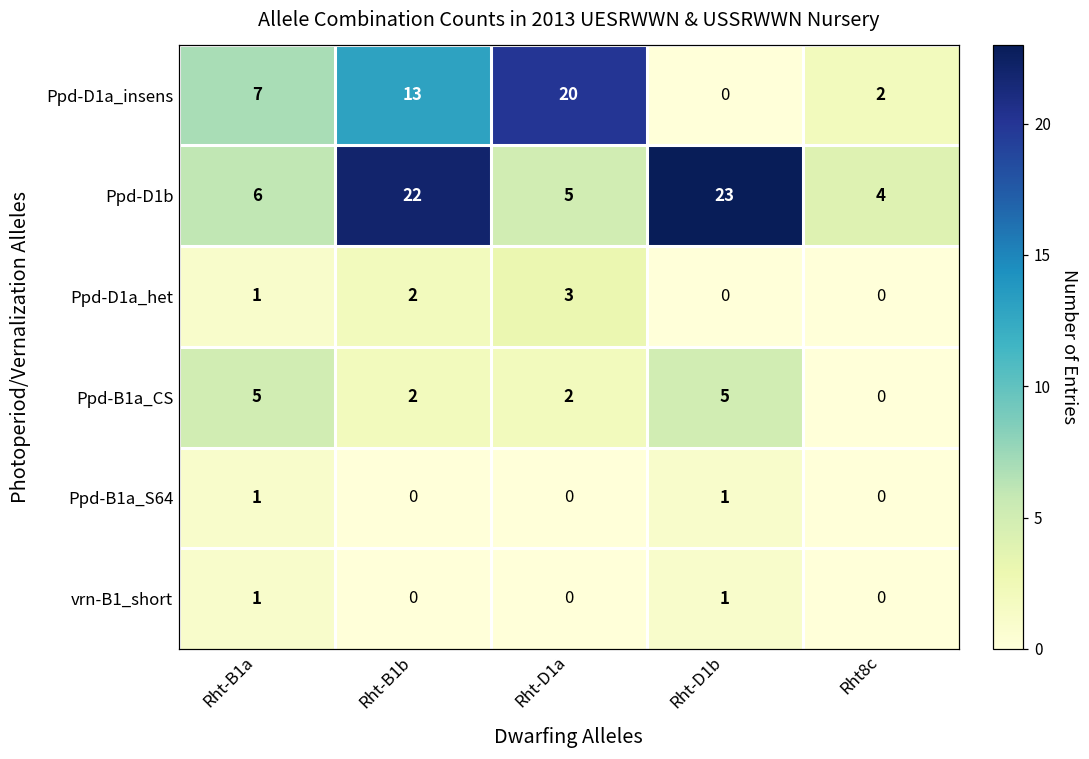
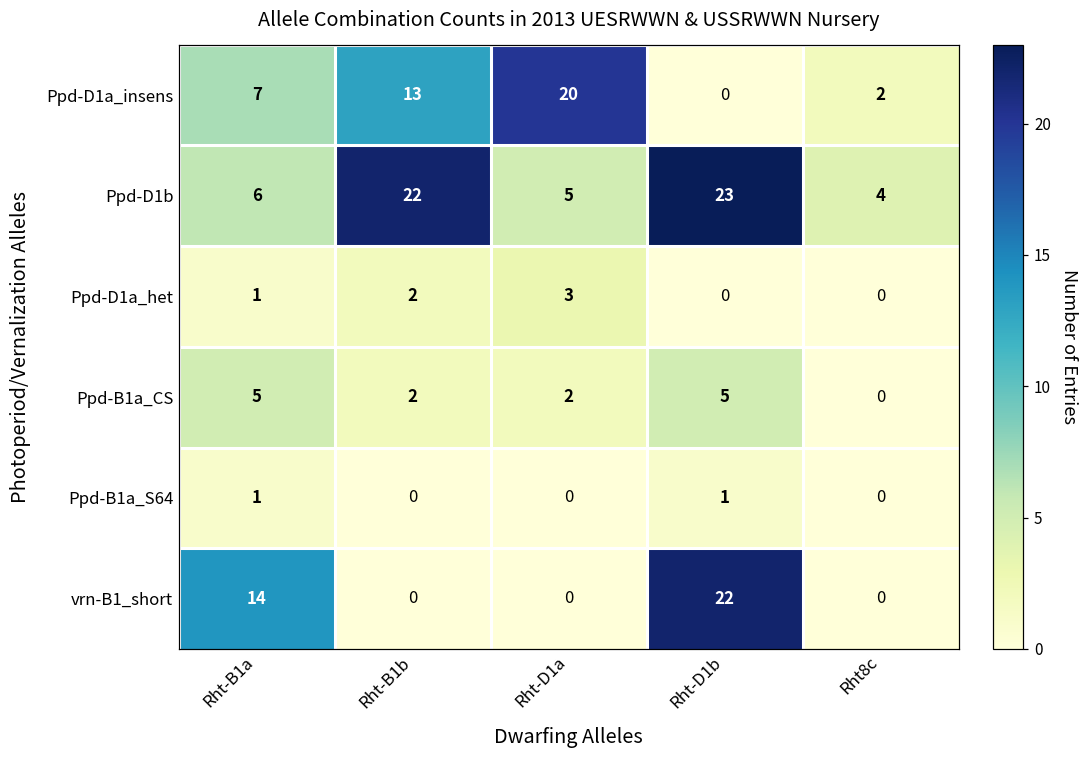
vrn-B1_short, Rht-B1a: 1 -> 14
vrn-B1_short, Rht-D1b: 1 -> 22
